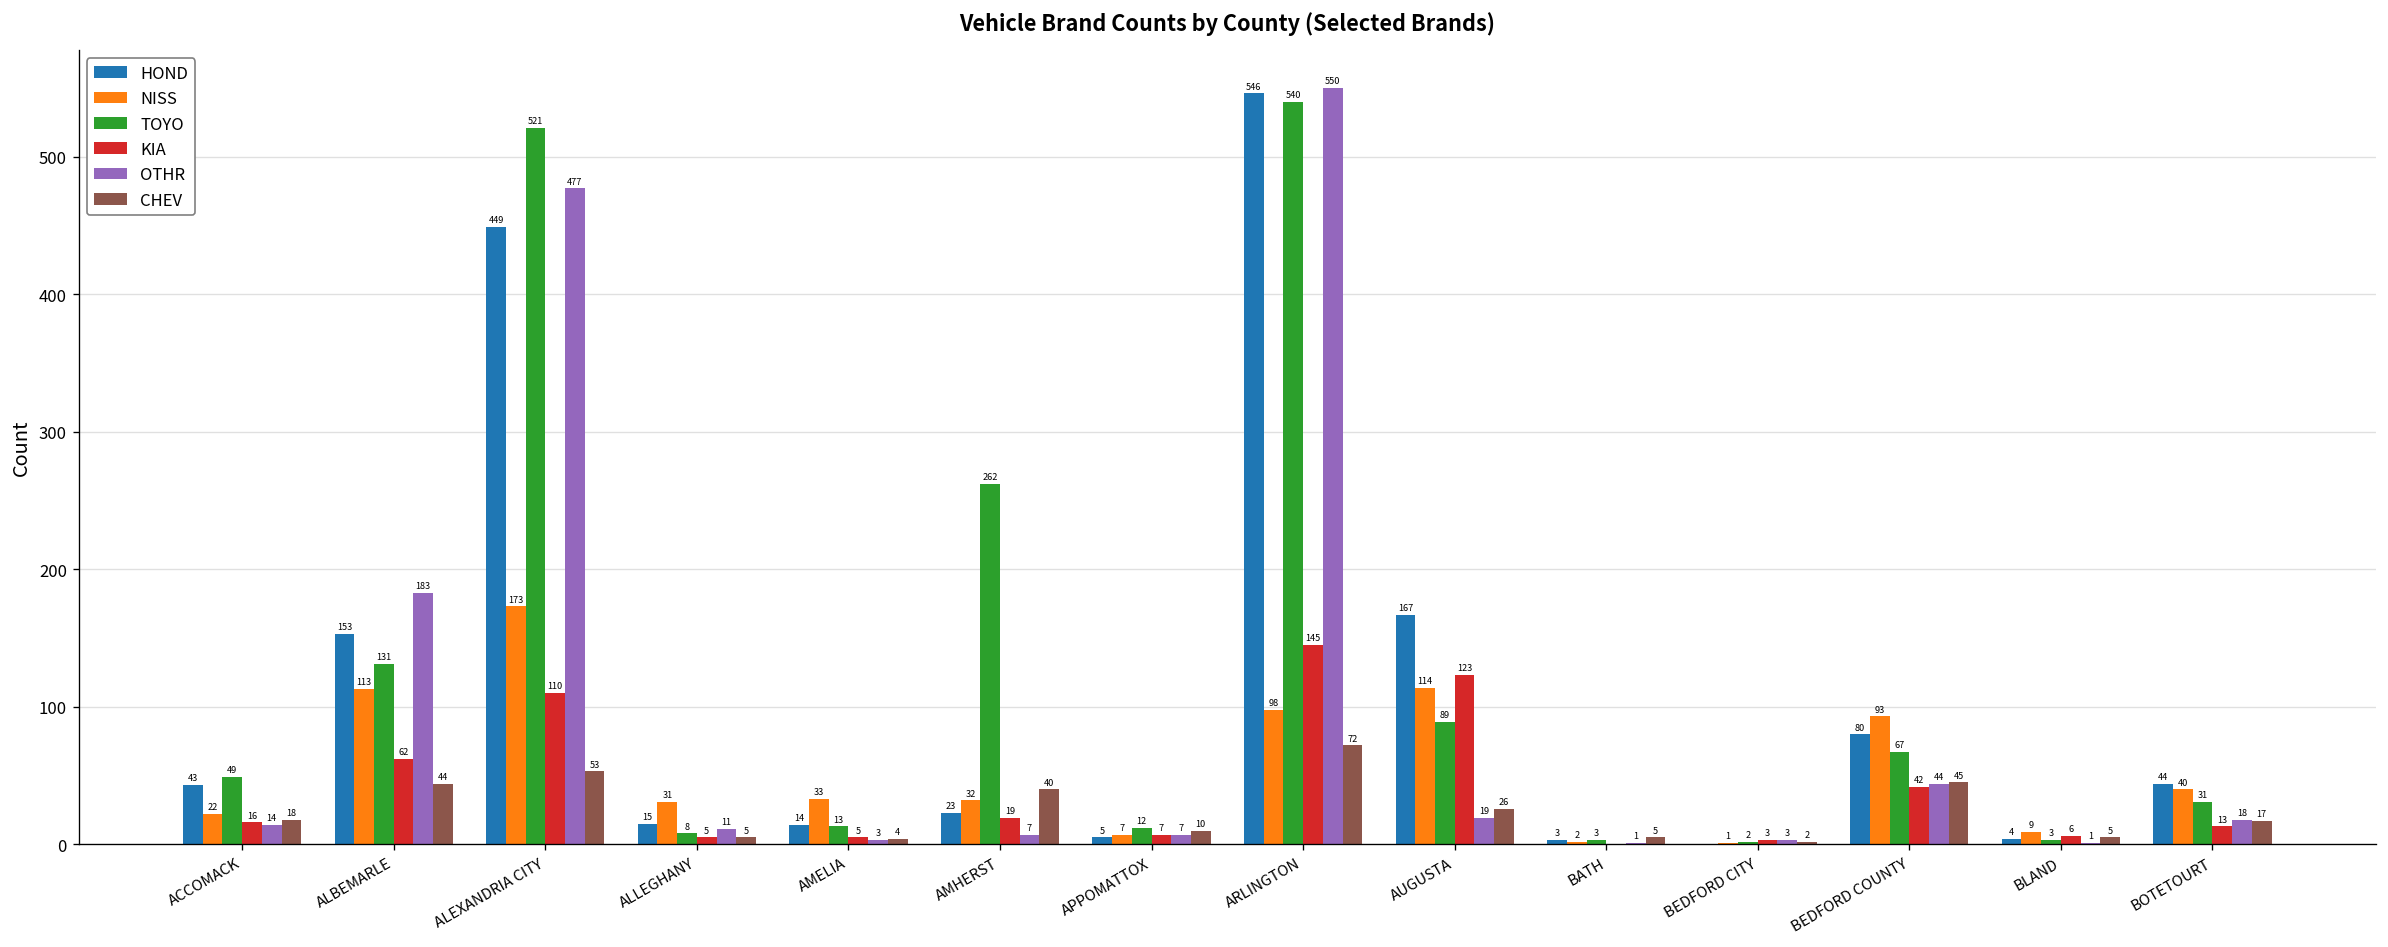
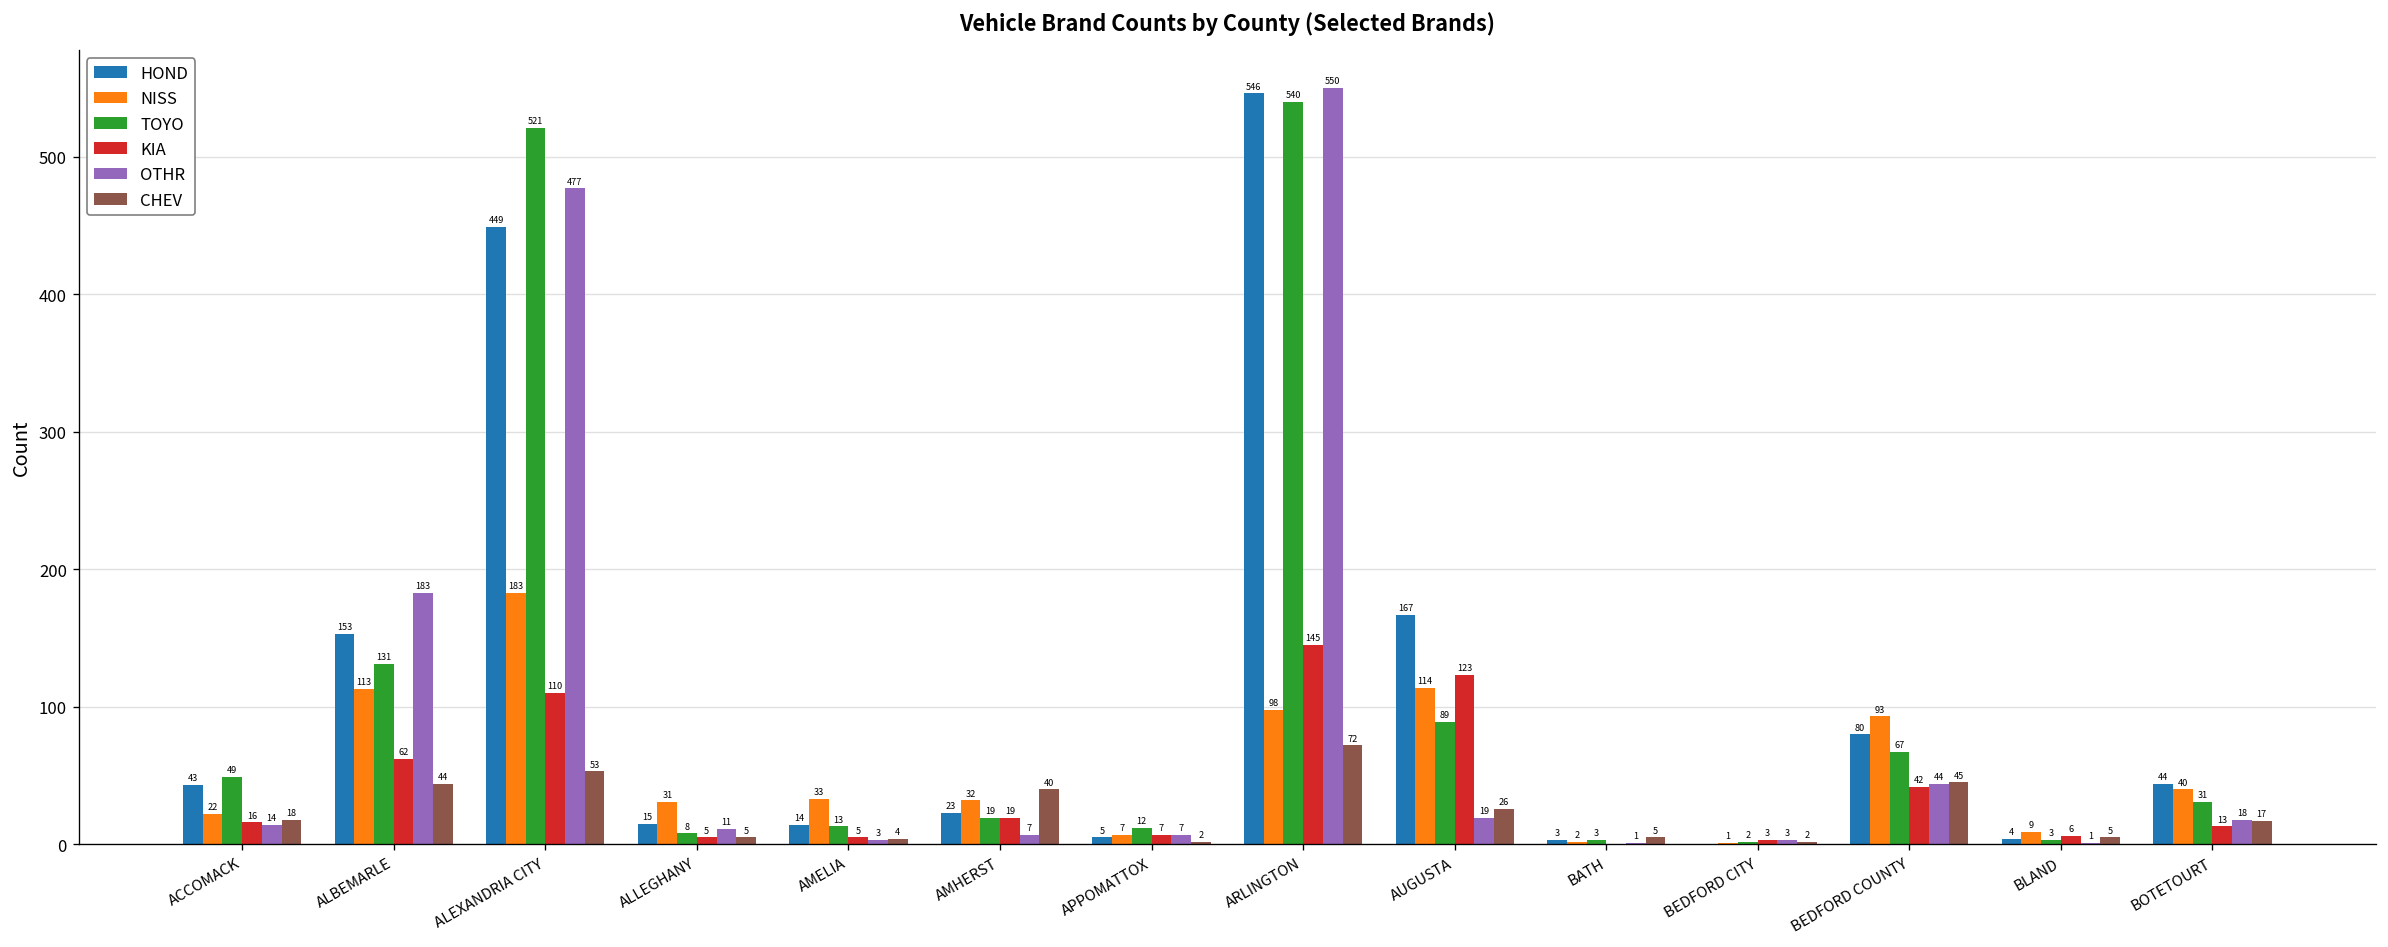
NISS, ALEXANDRIA CITY: 173 -> 183
TOYO, AMHERST: 262 -> 19
CHEV, APPOMATTOX: 10 -> 2
